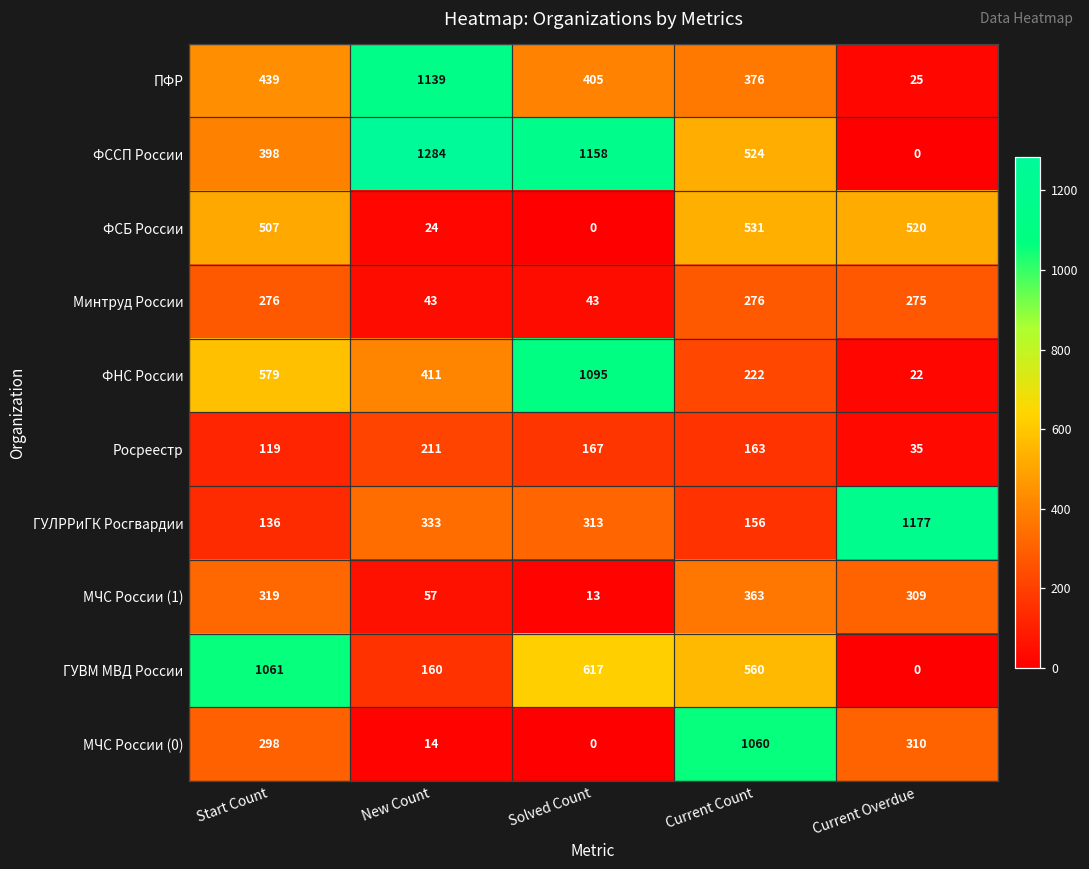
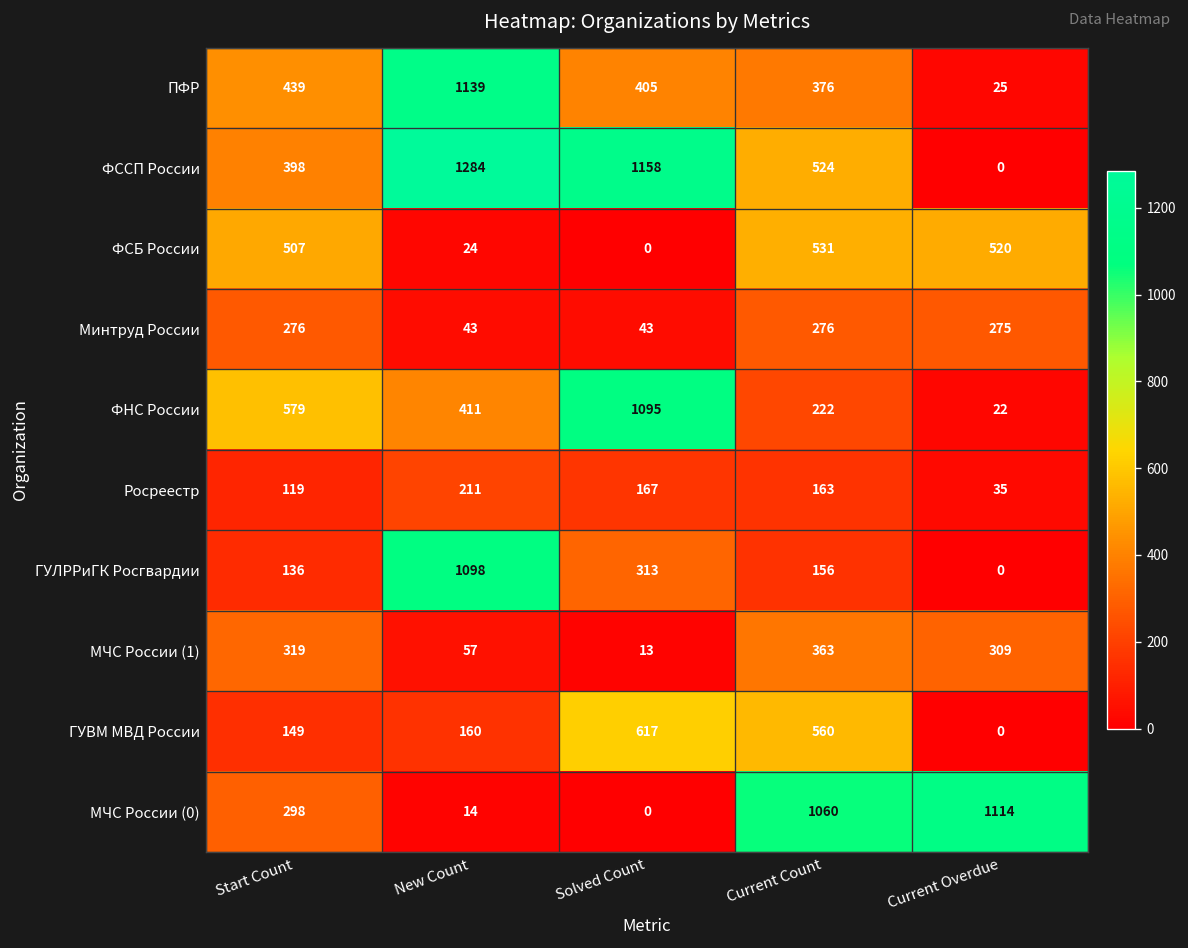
ГУЛРРиГК Росгвардии, New Count: 333 -> 1098
ГУЛРРиГК Росгвардии, Current Overdue: 1177 -> 0
ГУВМ МВД России, Start Count: 1061 -> 149
МЧС России (0), Current Overdue: 310 -> 1114
